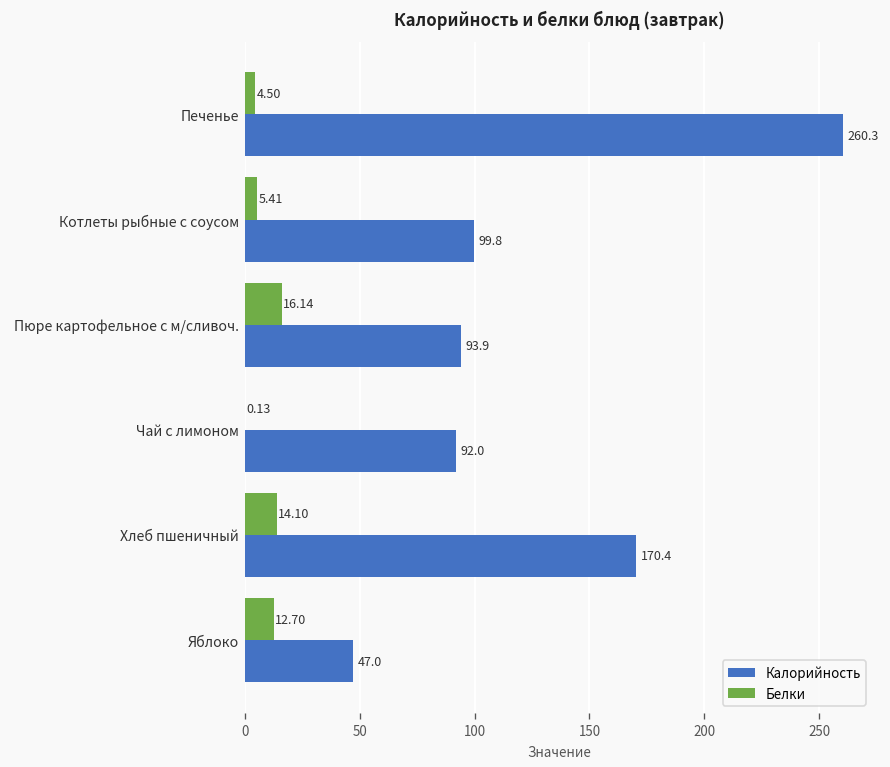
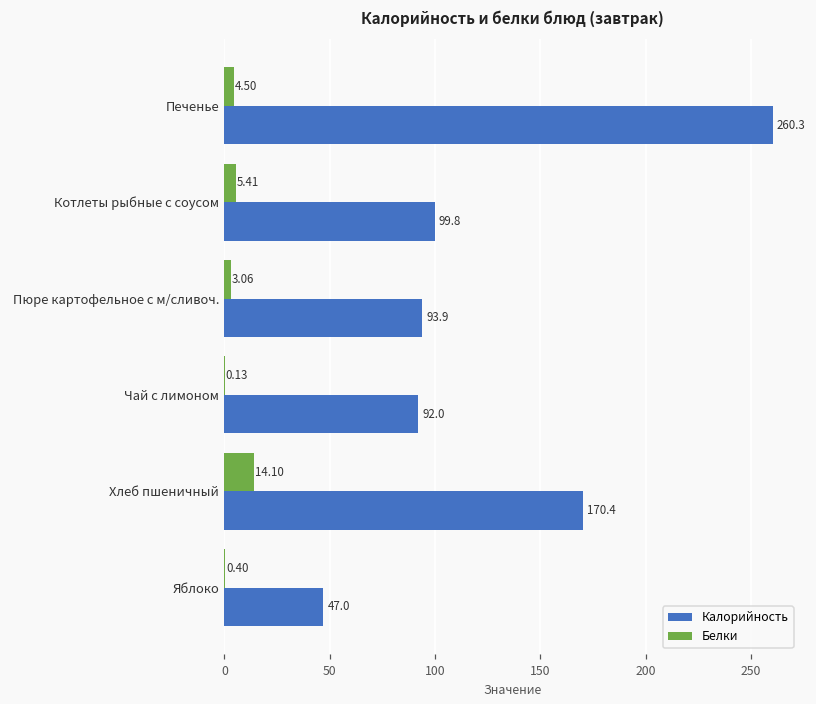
Белки, Пюре картофельное с м/сливоч.: 16.14 -> 3.06
Белки, Яблоко: 12.70 -> 0.40
